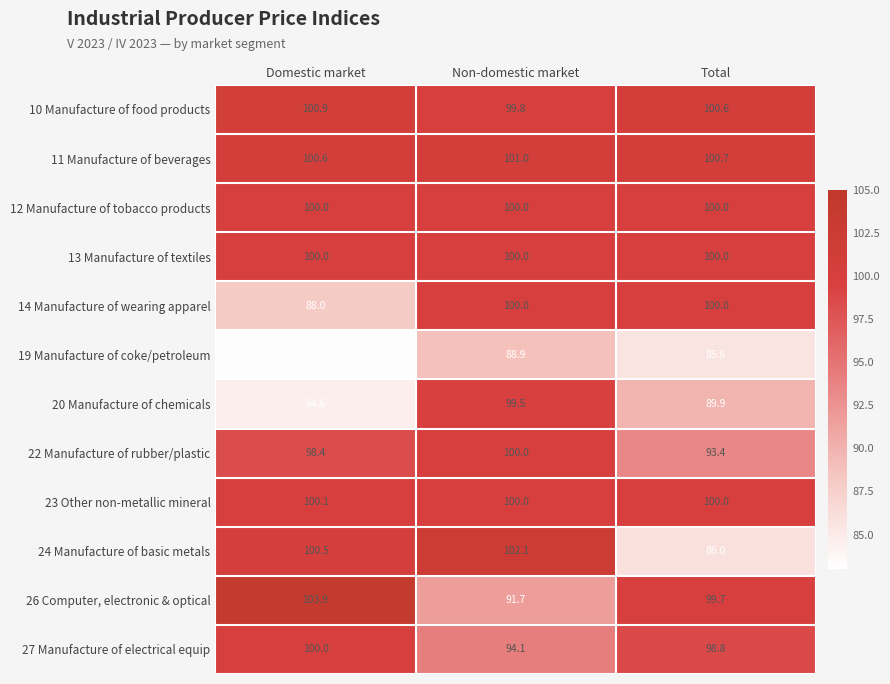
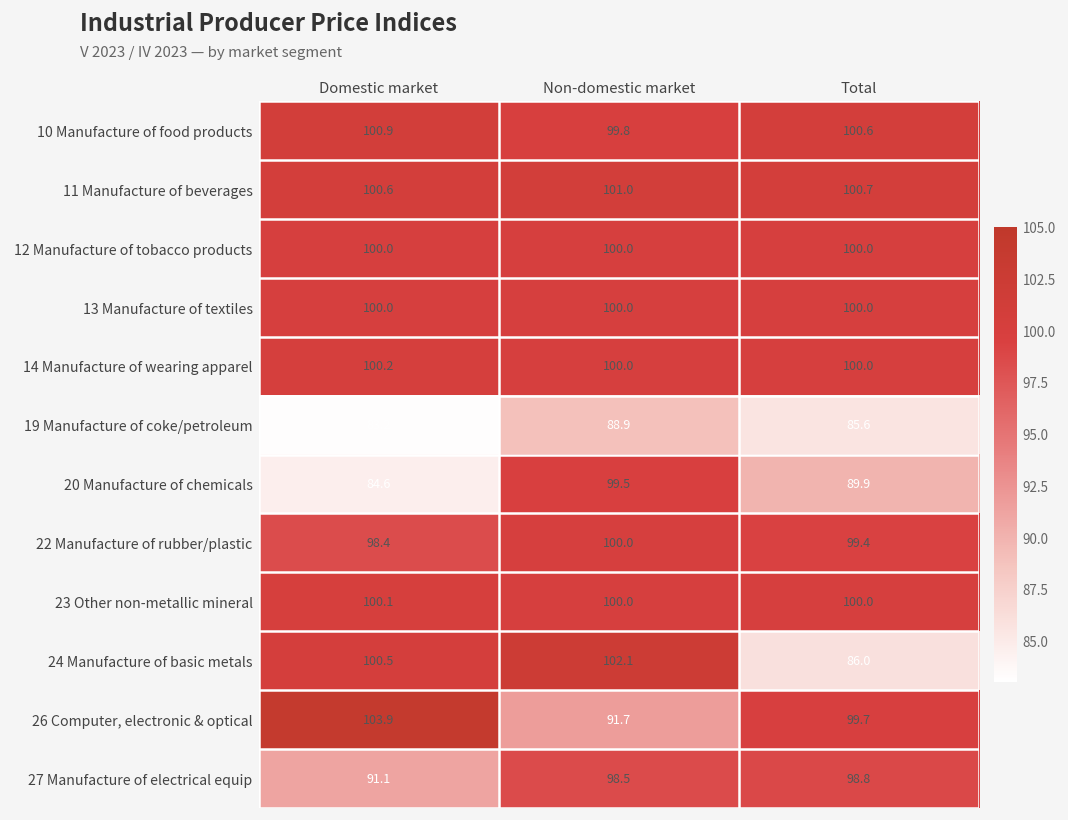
14 Manufacture of wearing apparel, Domestic market: 88.0 -> 100.2
22 Manufacture of rubber/plastic, Total: 93.4 -> 99.4
27 Manufacture of electrical equip, Domestic market: 100.0 -> 91.1
27 Manufacture of electrical equip, Non-domestic market: 94.1 -> 98.5
